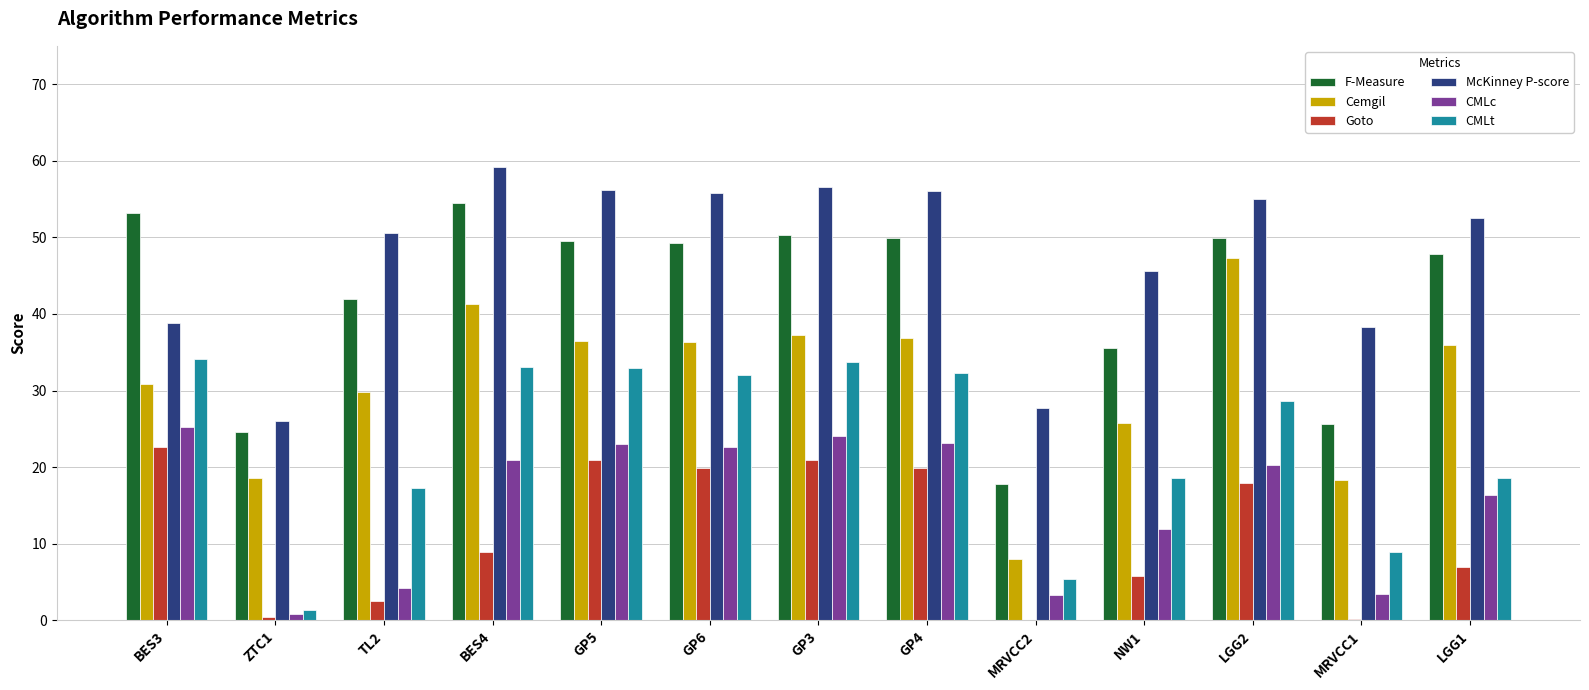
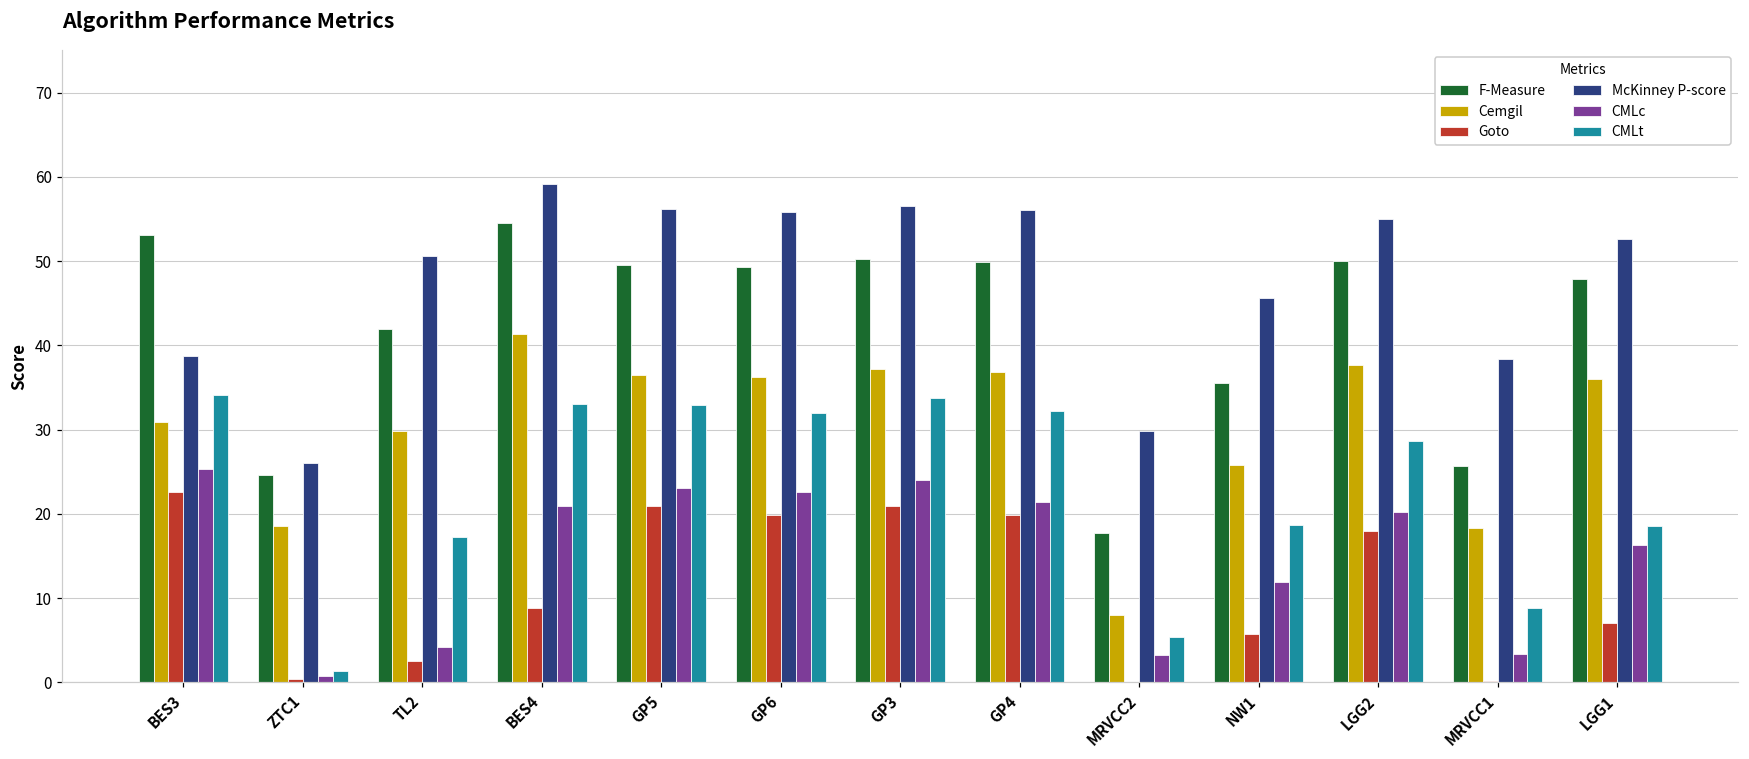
CMLc, GP4: 23 -> 21
McKinney P-score, MRVCC2: 28 -> 30
Cemgil, LGG2: 47 -> 38
